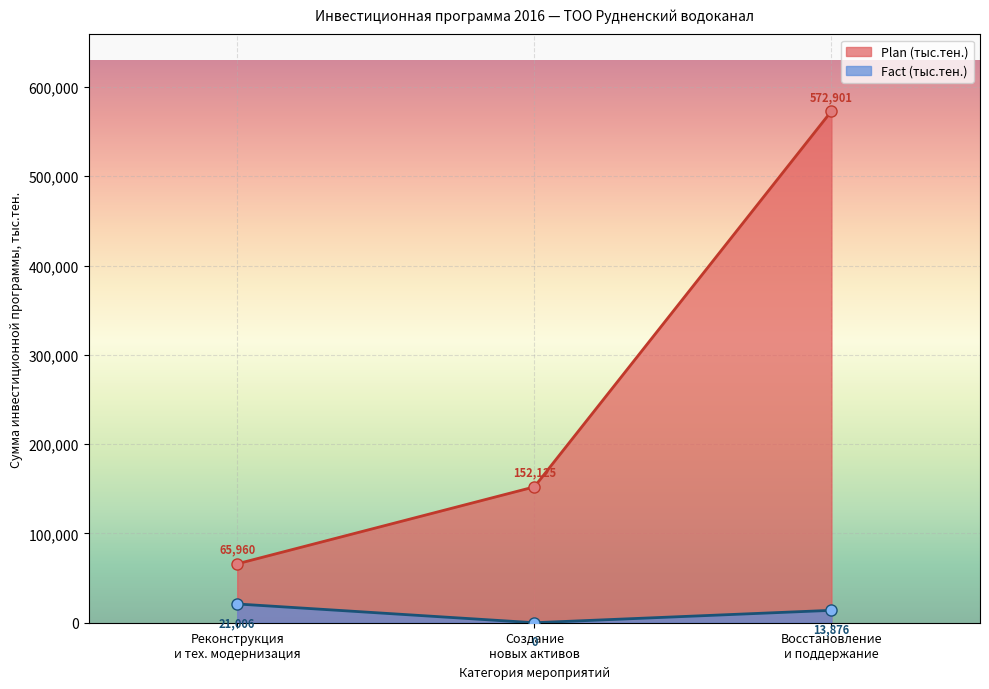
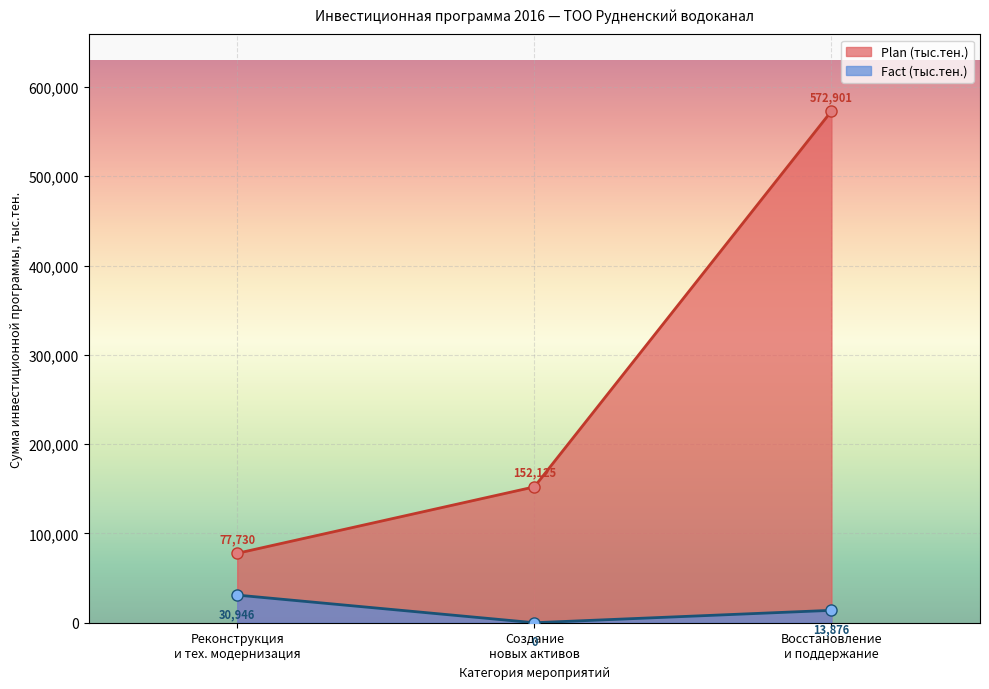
Plan (тыс.тен.), Реконструкция и тех. модернизация: 65,960 -> 77,730
Fact (тыс.тен.), Реконструкция и тех. модернизация: 21,006 -> 30,946
